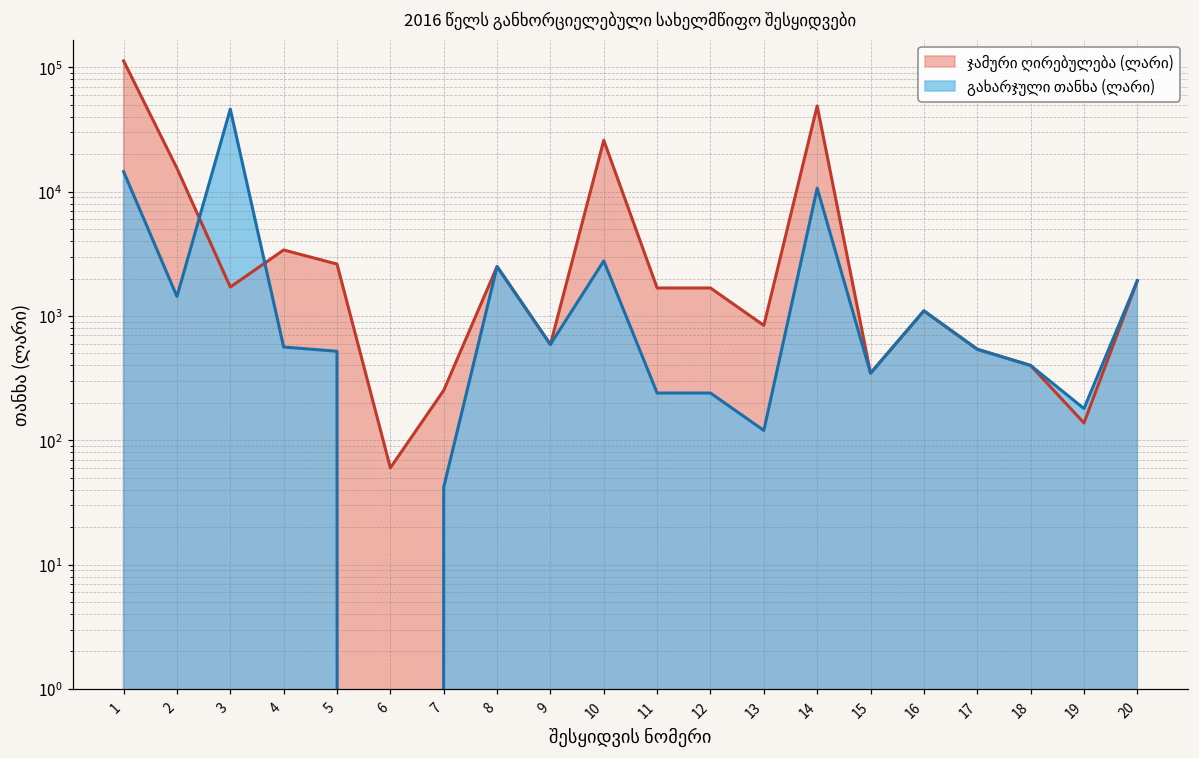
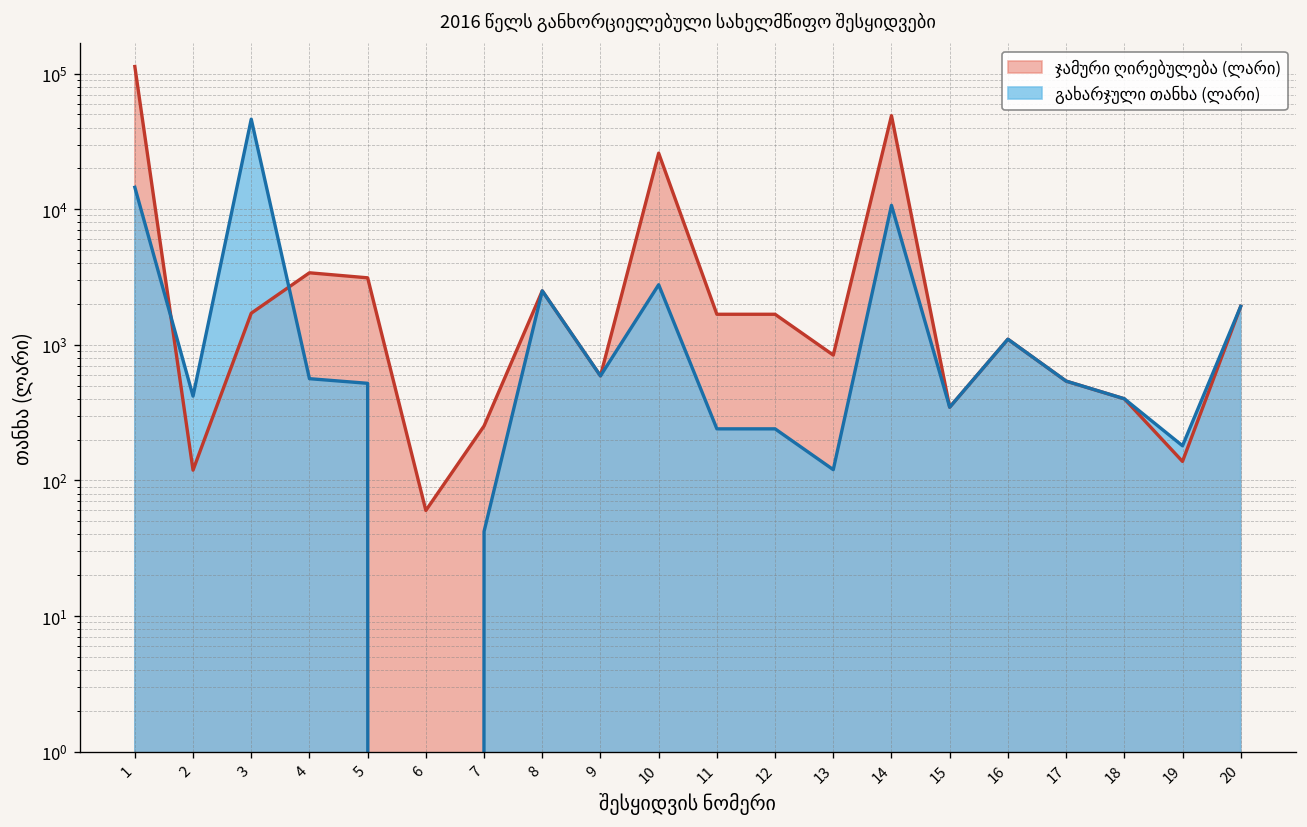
ჯამური ღირებულება (ლარი), 2: 15000 -> 120
გახარჯული თანხა (ლარი), 2: 1400 -> 420
ჯამური ღირებულება (ლარი), 5: 2600 -> 3100
